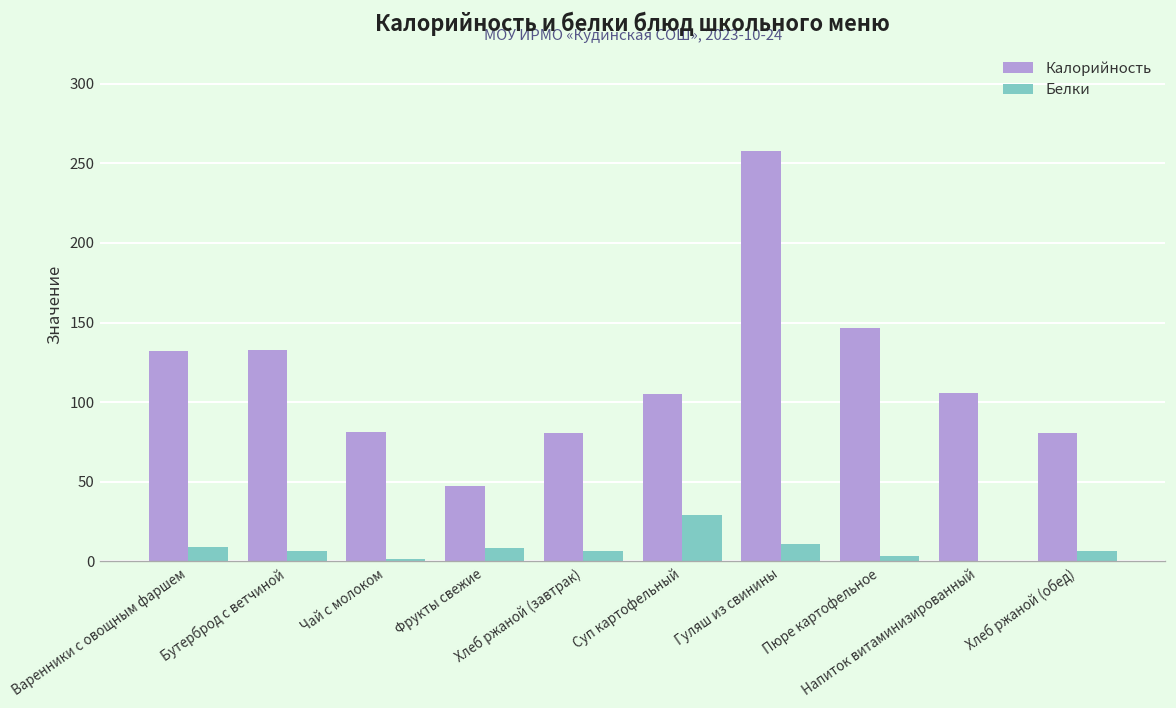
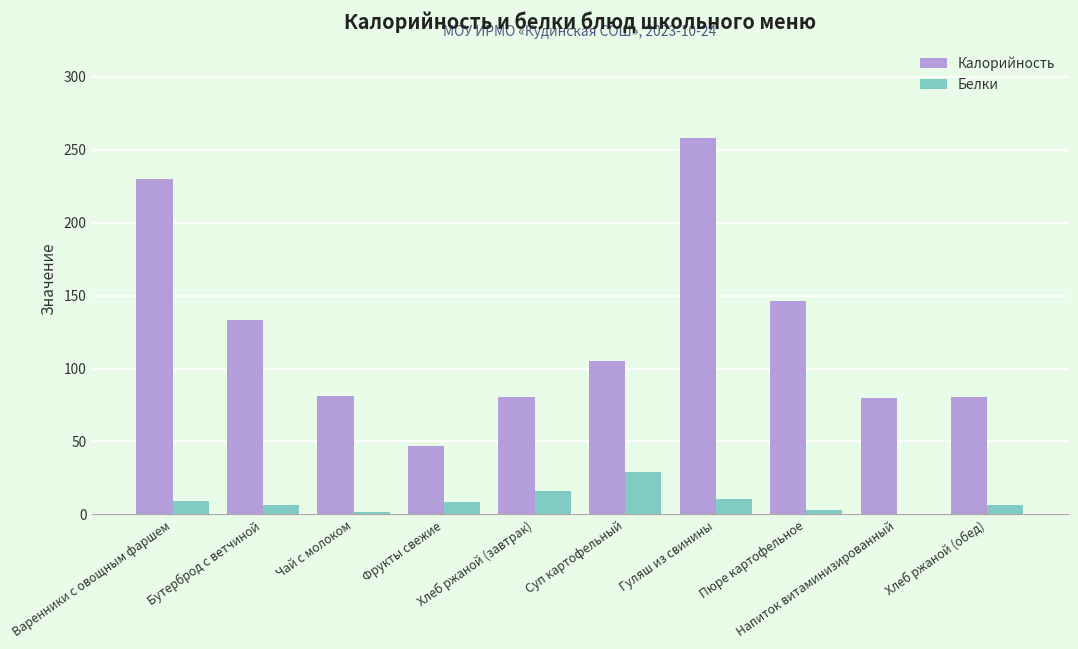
Калорийность, Варенники с овощным фаршем: 132 -> 230
Белки, Хлеб ржаной (завтрак): 6 -> 16
Калорийность, Напиток витаминизированный: 106 -> 80
